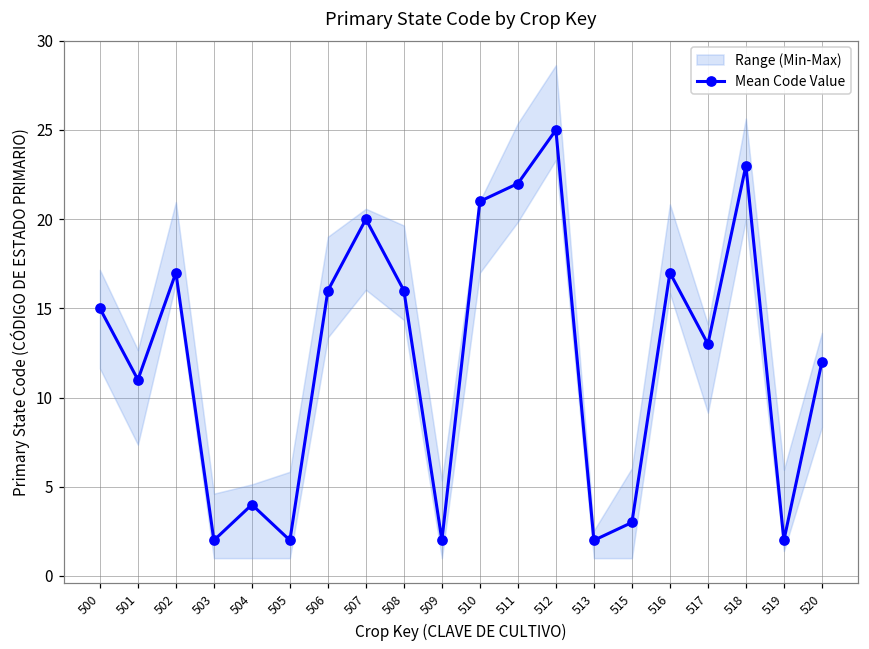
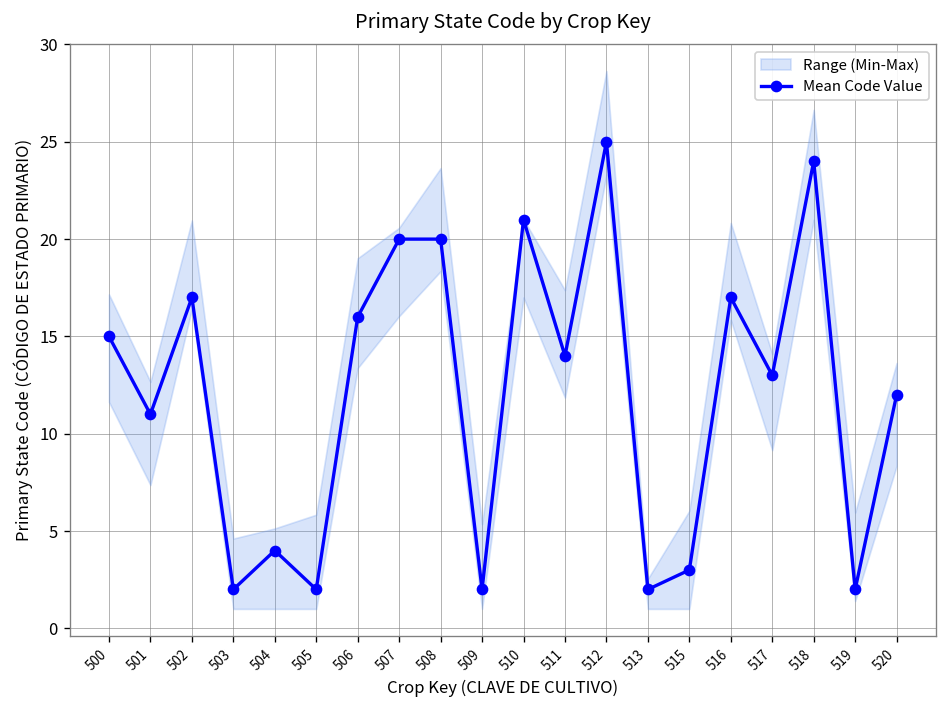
Mean Code Value, 508: 16 -> 20
Mean Code Value, 511: 22 -> 14
Mean Code Value, 518: 23 -> 24
